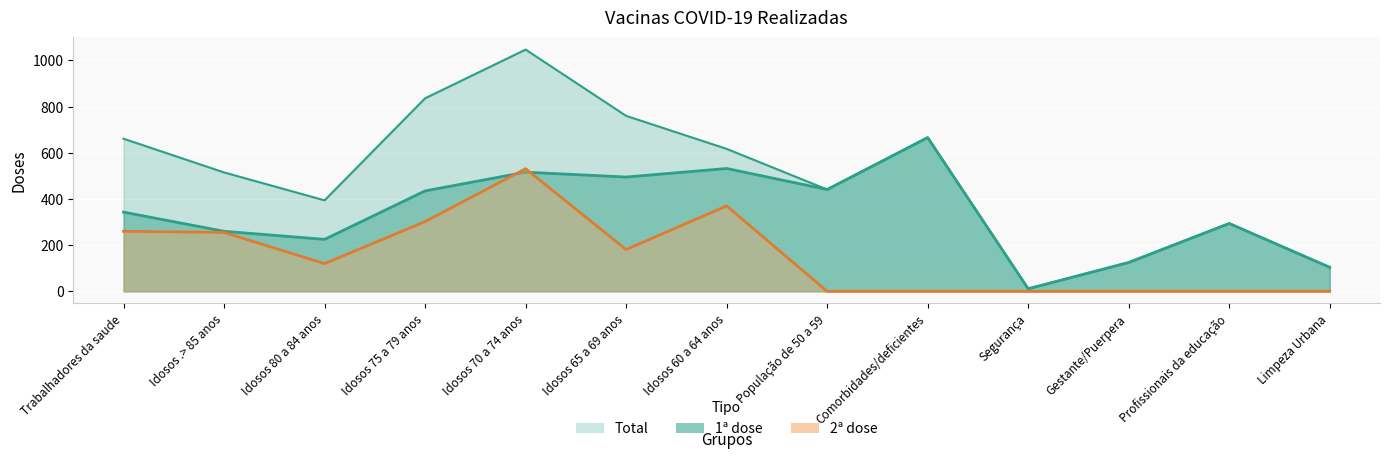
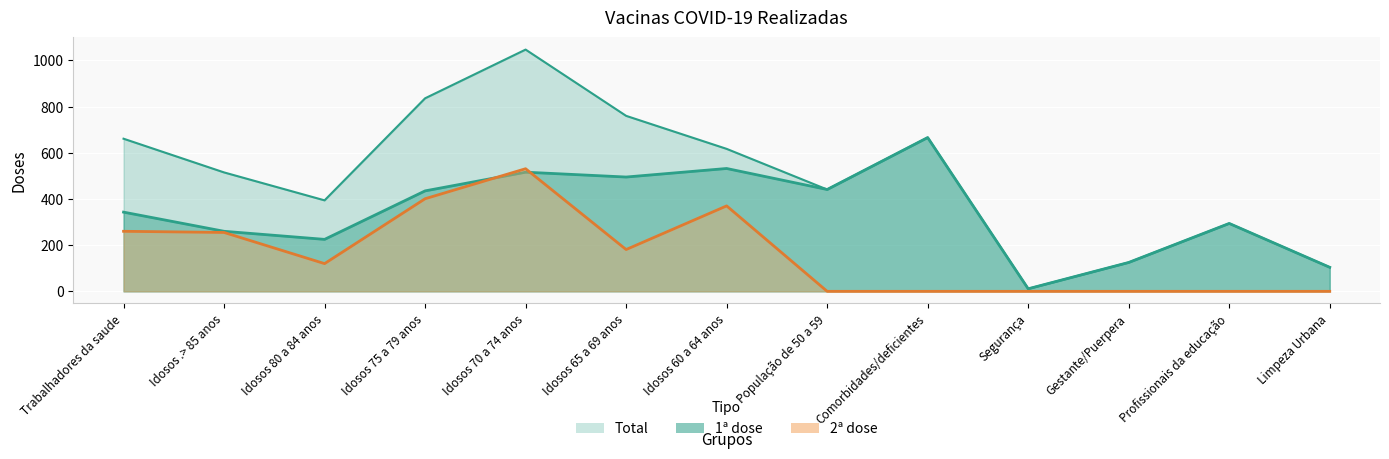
2ª dose, Idosos 75 a 79 anos: 300 -> 400
